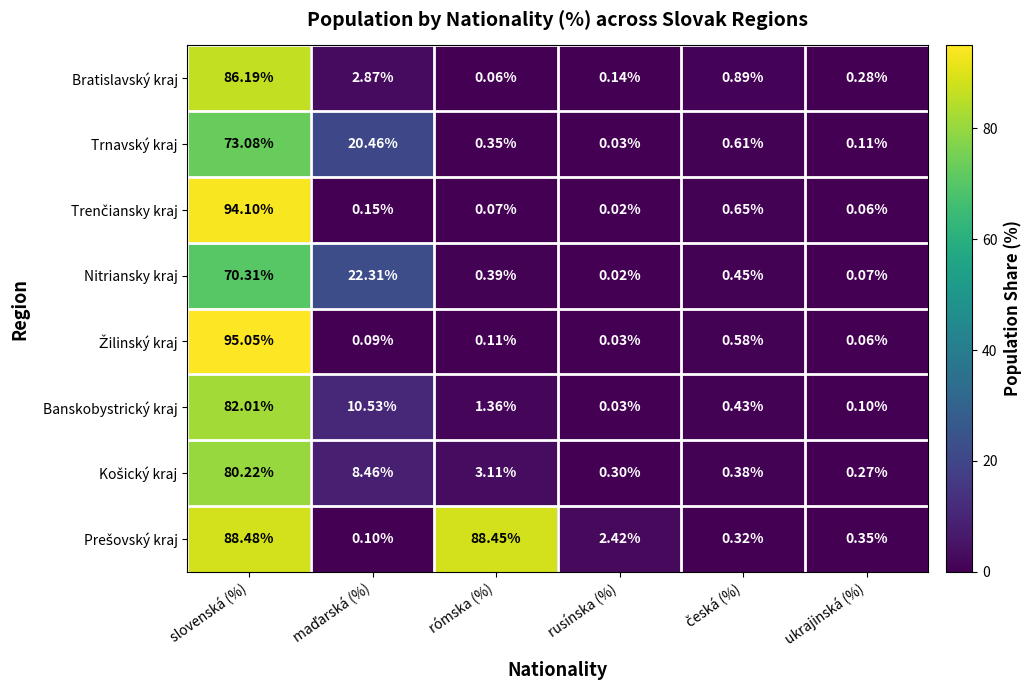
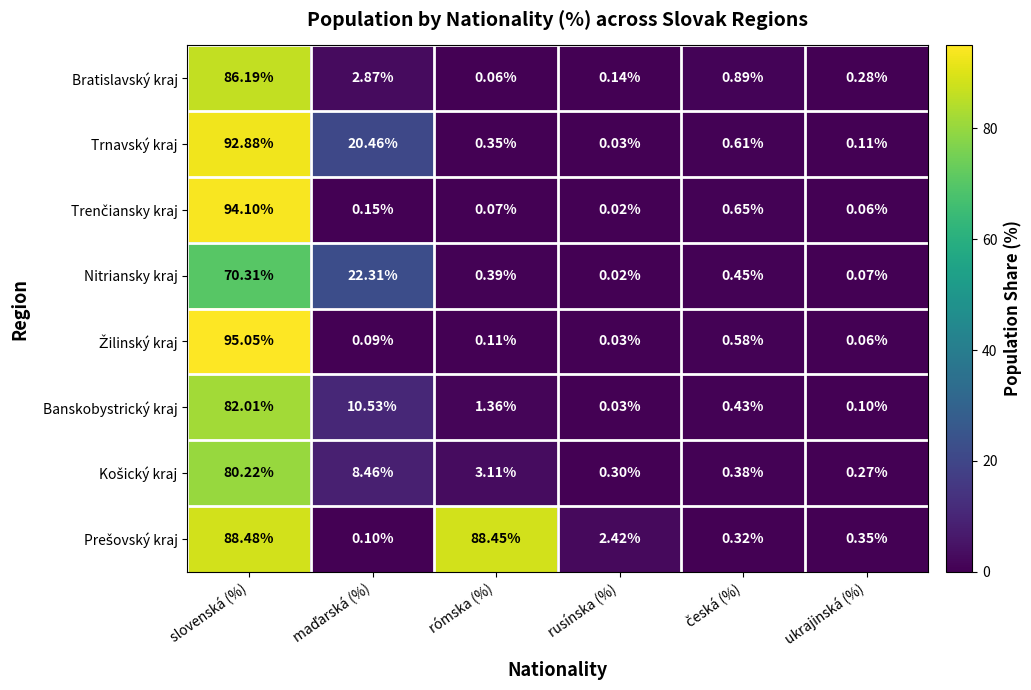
Trnavský kraj, slovenská (%): 73.08% -> 92.88%
